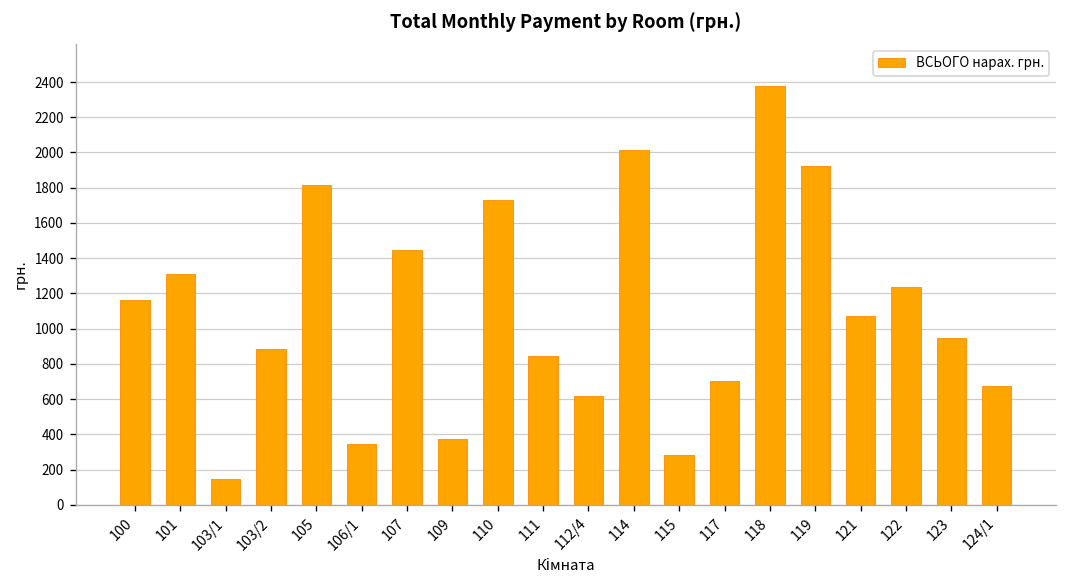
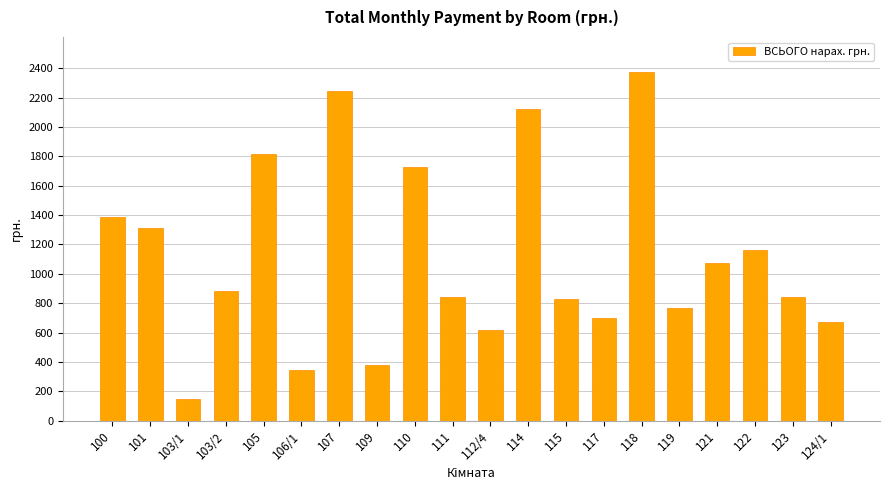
100: 1160 -> 1390
107: 1440 -> 2240
114: 2010 -> 2120
115: 280 -> 830
119: 1920 -> 770
122: 1240 -> 1160
123: 950 -> 840
